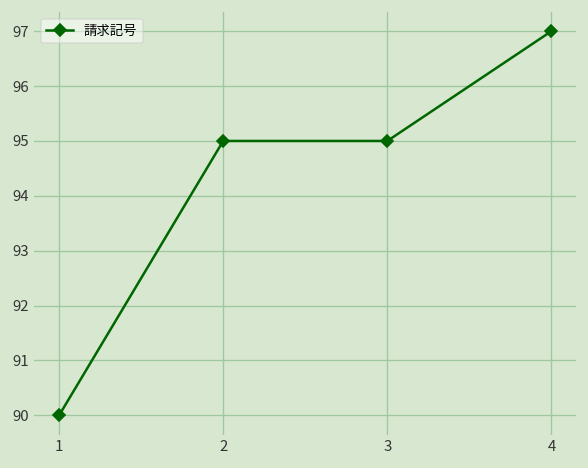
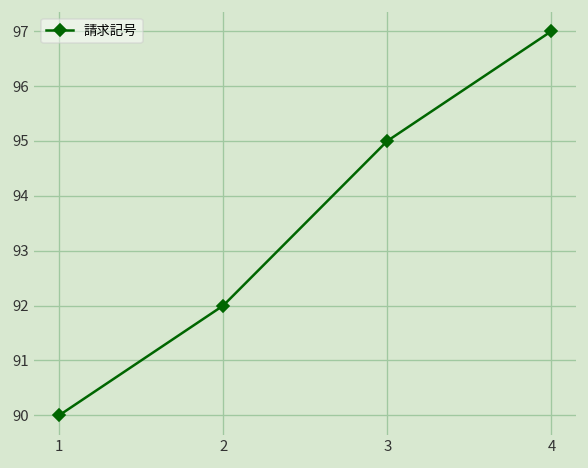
2: 95 -> 92
